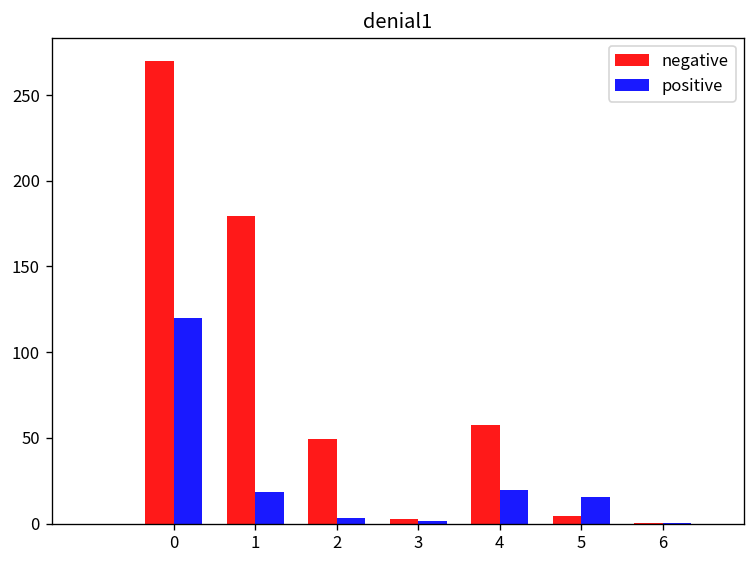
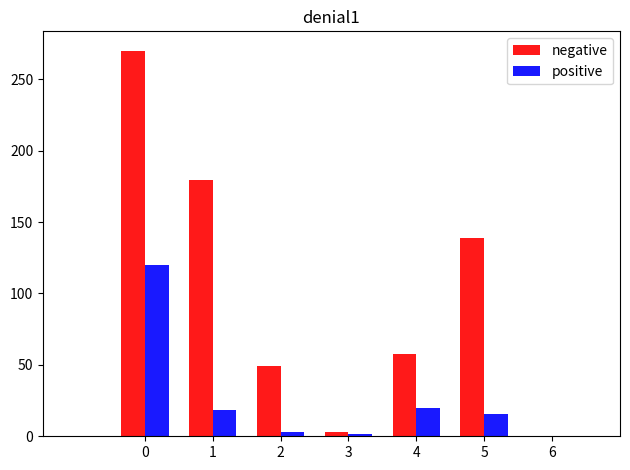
negative, 5: 5 -> 139
